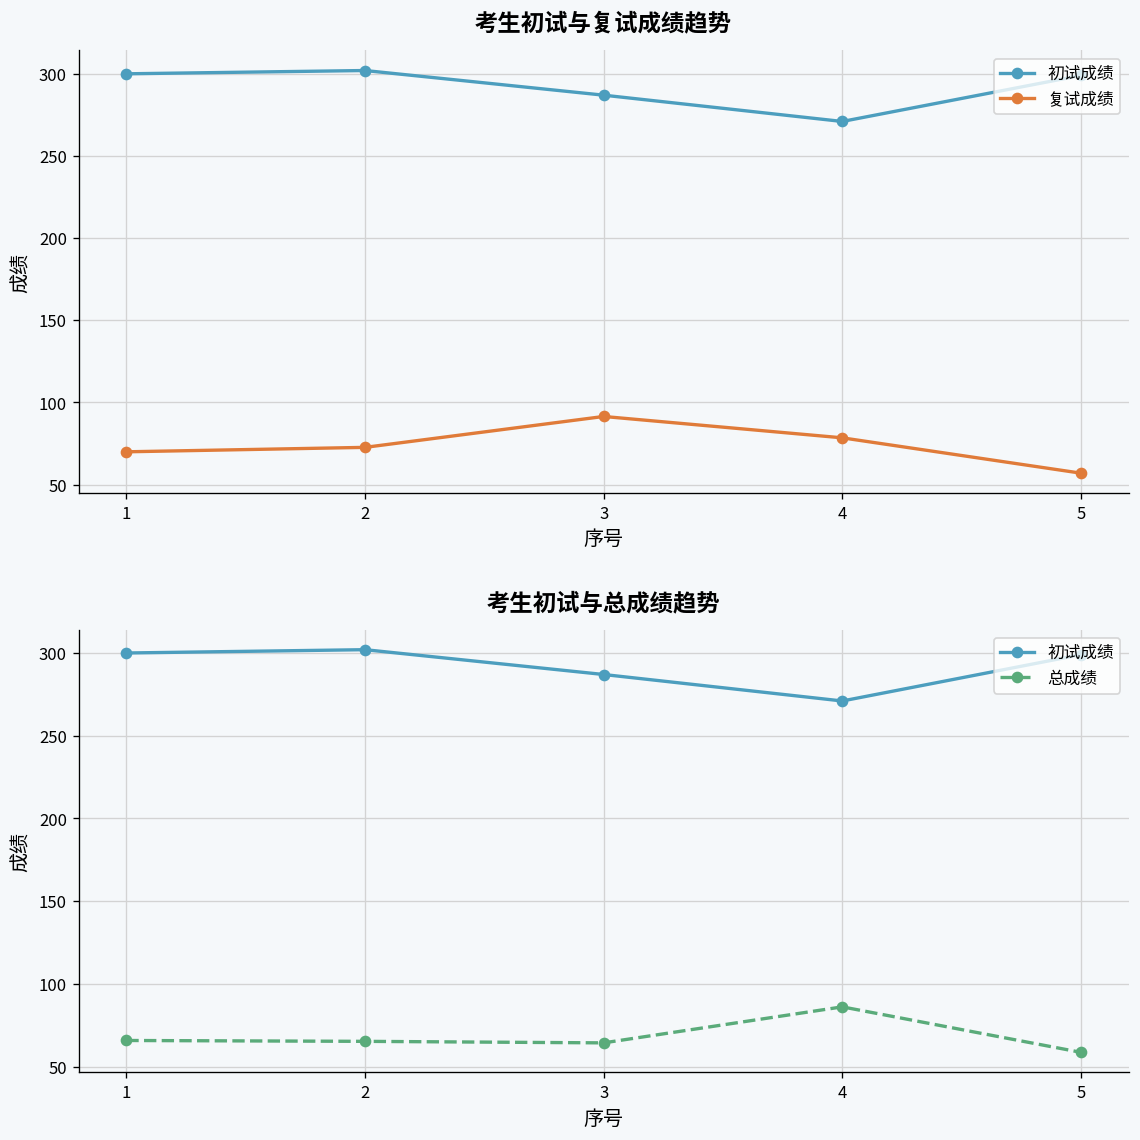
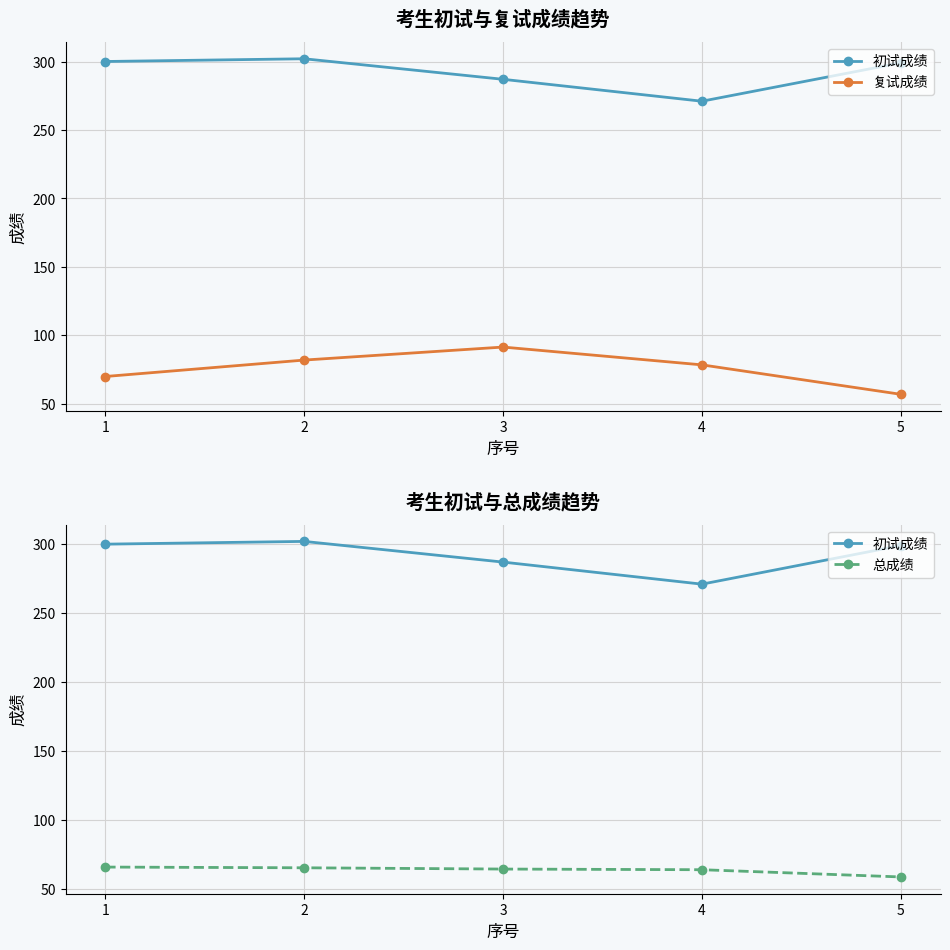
考生初试与复试成绩趋势, 复试成绩, 2: 73 -> 82
考生初试与总成绩趋势, 总成绩, 4: 86 -> 64
